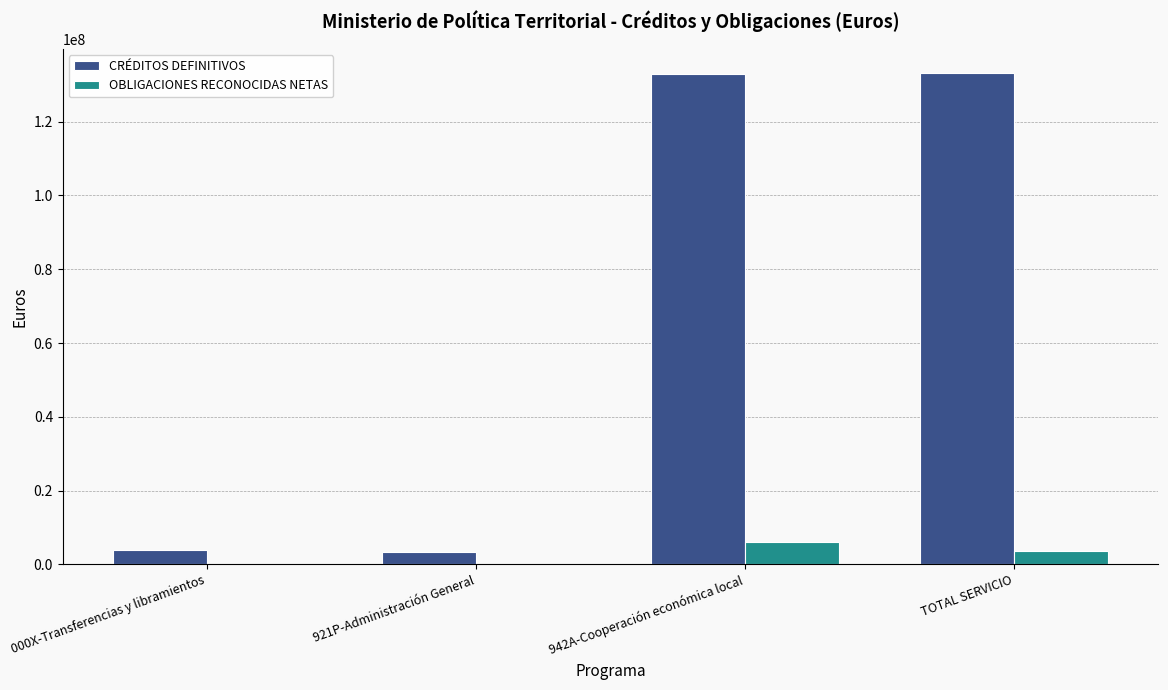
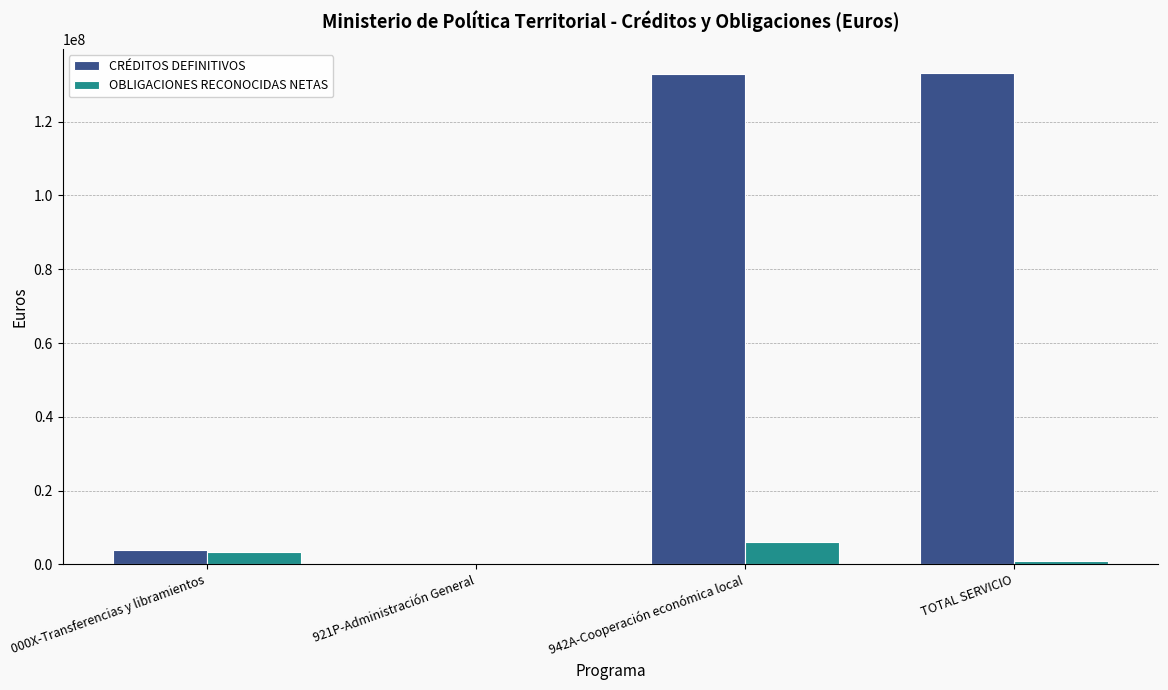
OBLIGACIONES RECONOCIDAS NETAS, 000X-Transferencias y libramientos: 0 -> 3000000
CRÉDITOS DEFINITIVOS, 921P-Administración General: 3000000 -> 0
OBLIGACIONES RECONOCIDAS NETAS, TOTAL SERVICIO: 4000000 -> 1000000
